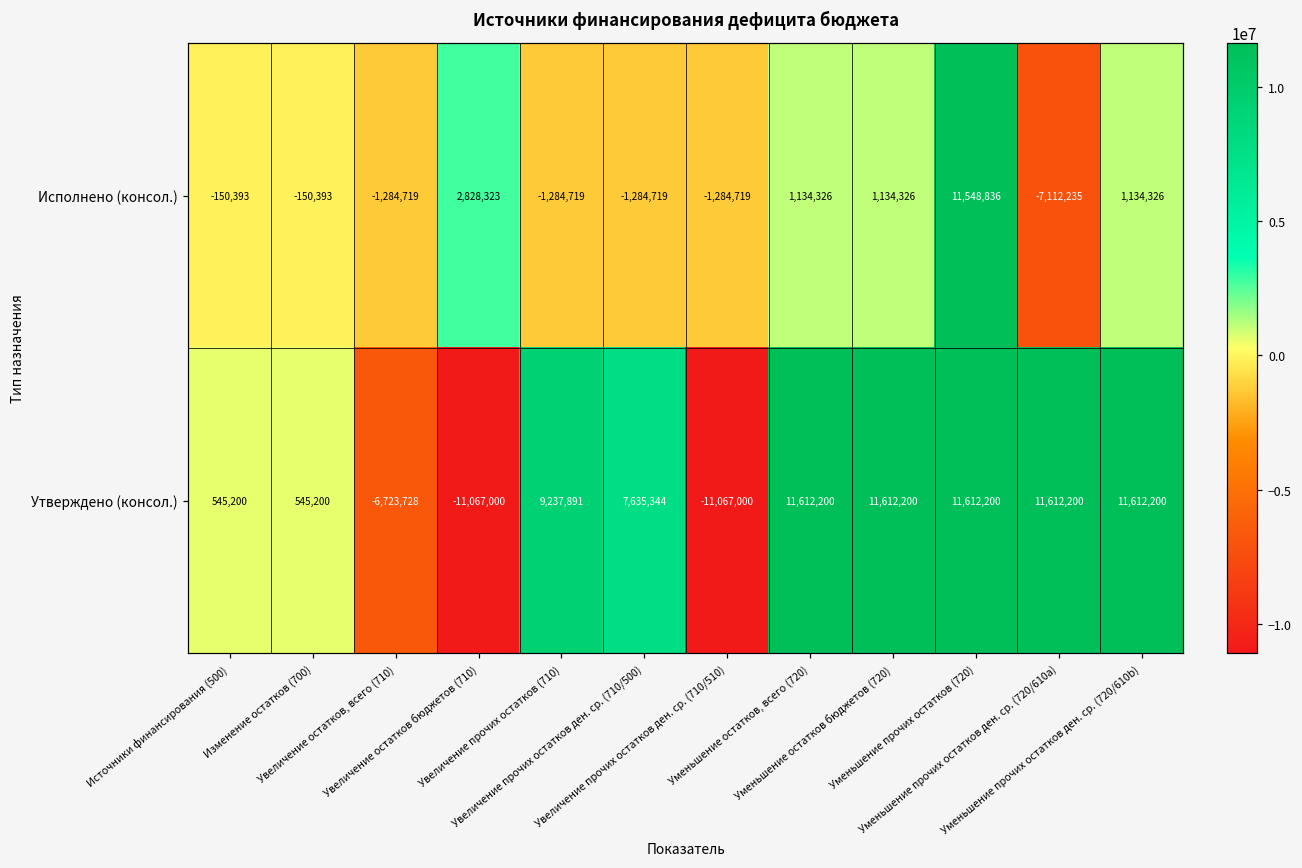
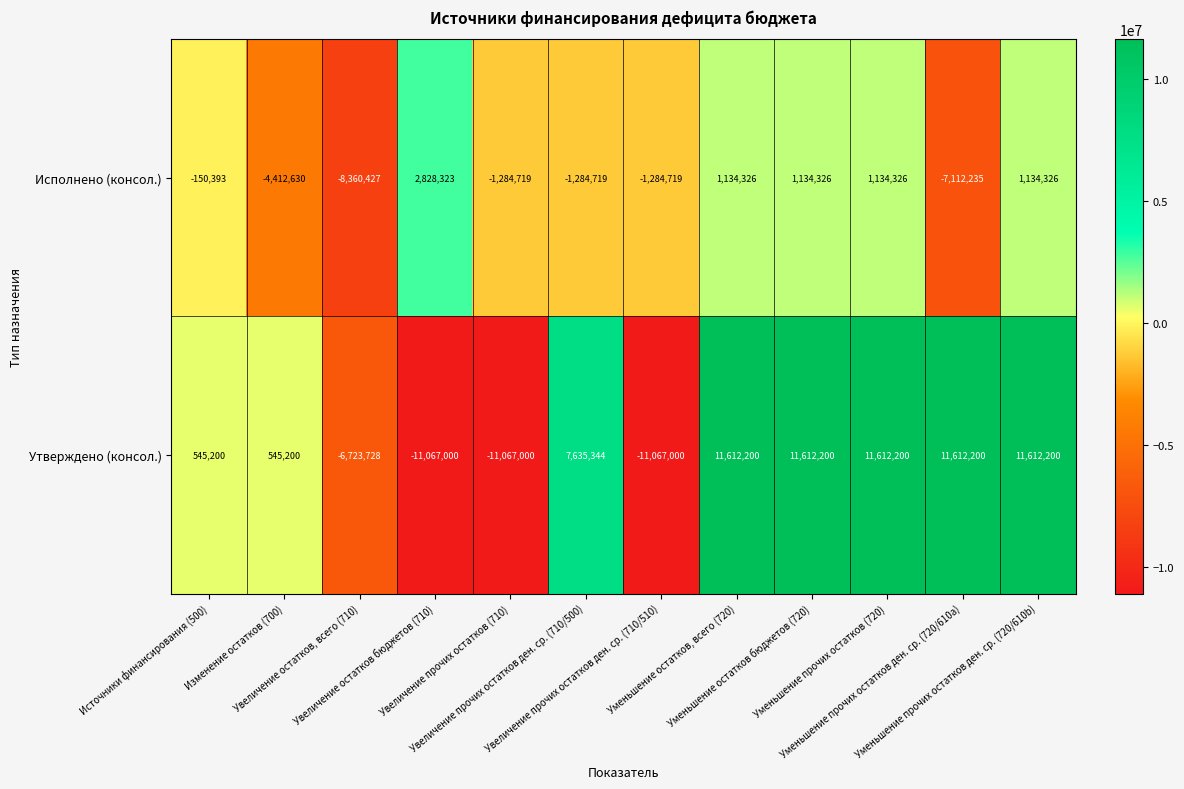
Исполнено (консол.), Изменение остатков (700): -150,393 -> -4,412,630
Исполнено (консол.), Увеличение остатков, всего (710): -1,284,719 -> -8,360,427
Исполнено (консол.), Уменьшение прочих остатков (720): 11,548,836 -> 1,134,326
Утверждено (консол.), Увеличение прочих остатков (710): 9,237,891 -> -11,067,000
